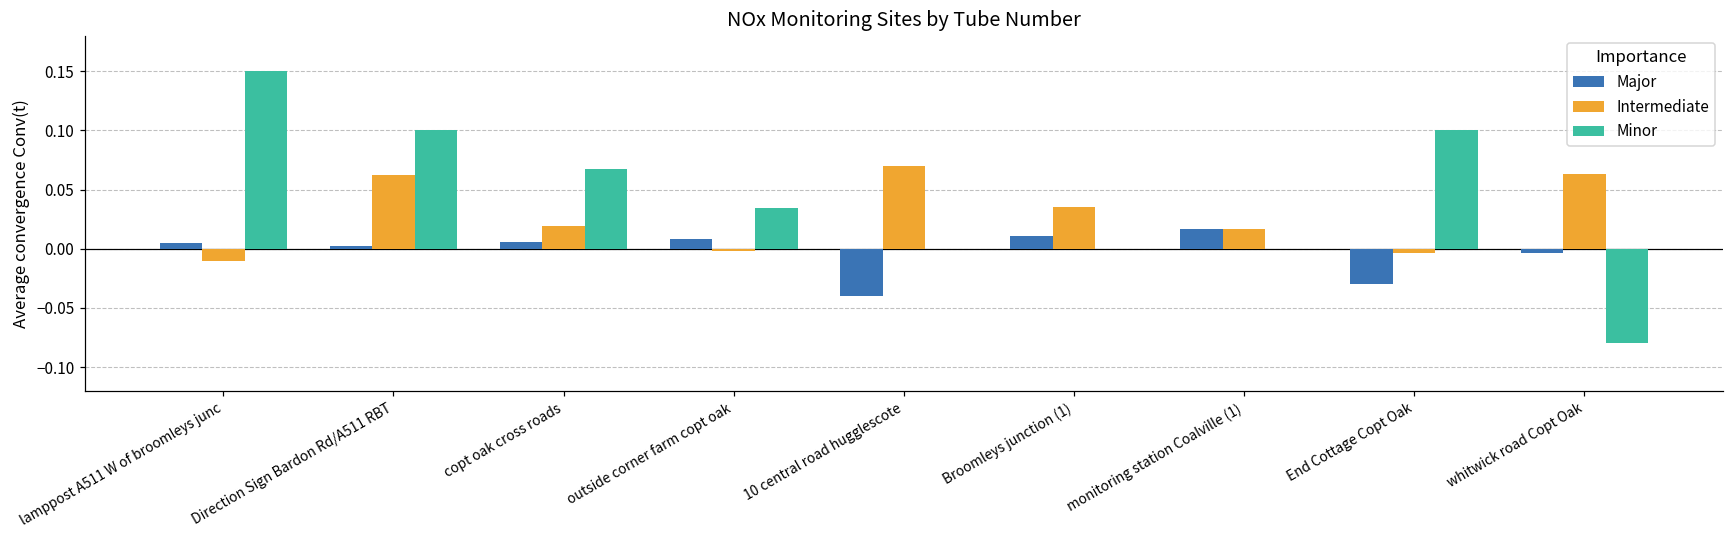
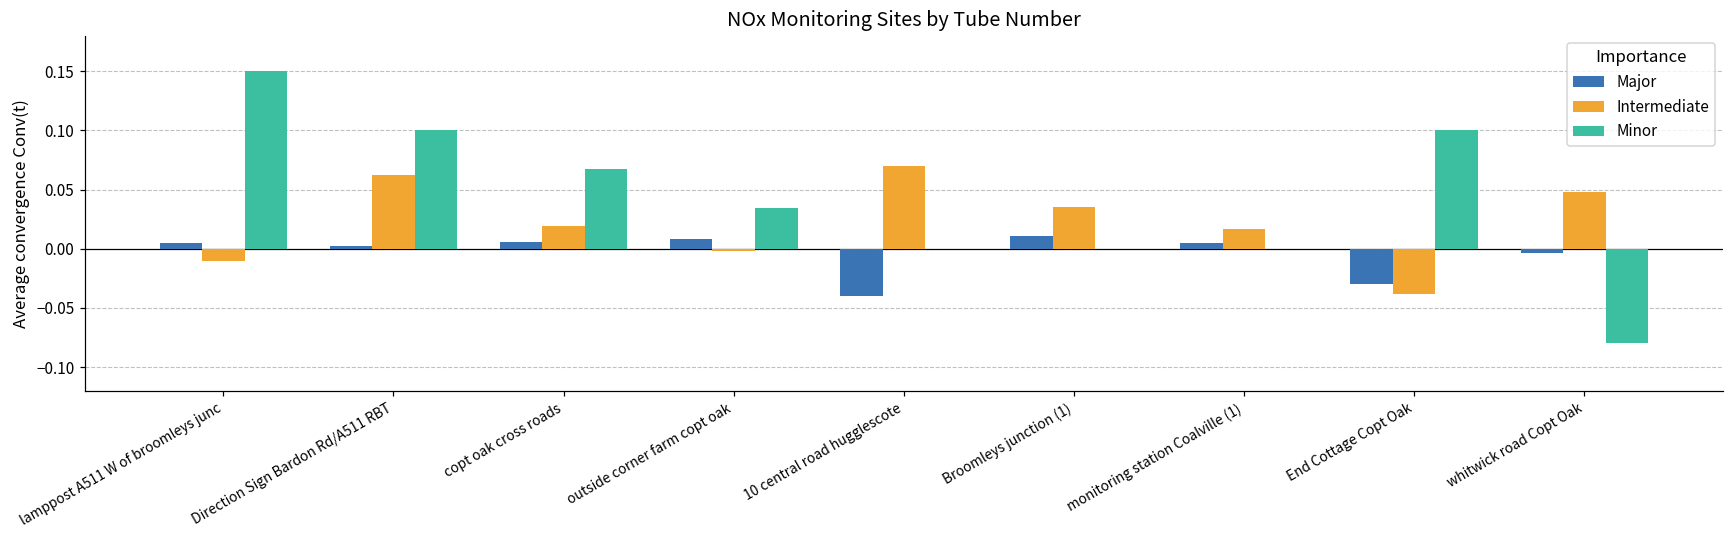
Major, monitoring station Coalville (1): 0.017 -> 0.005
Intermediate, End Cottage Copt Oak: -0.004 -> -0.038
Intermediate, whitwick road Copt Oak: 0.063 -> 0.048
